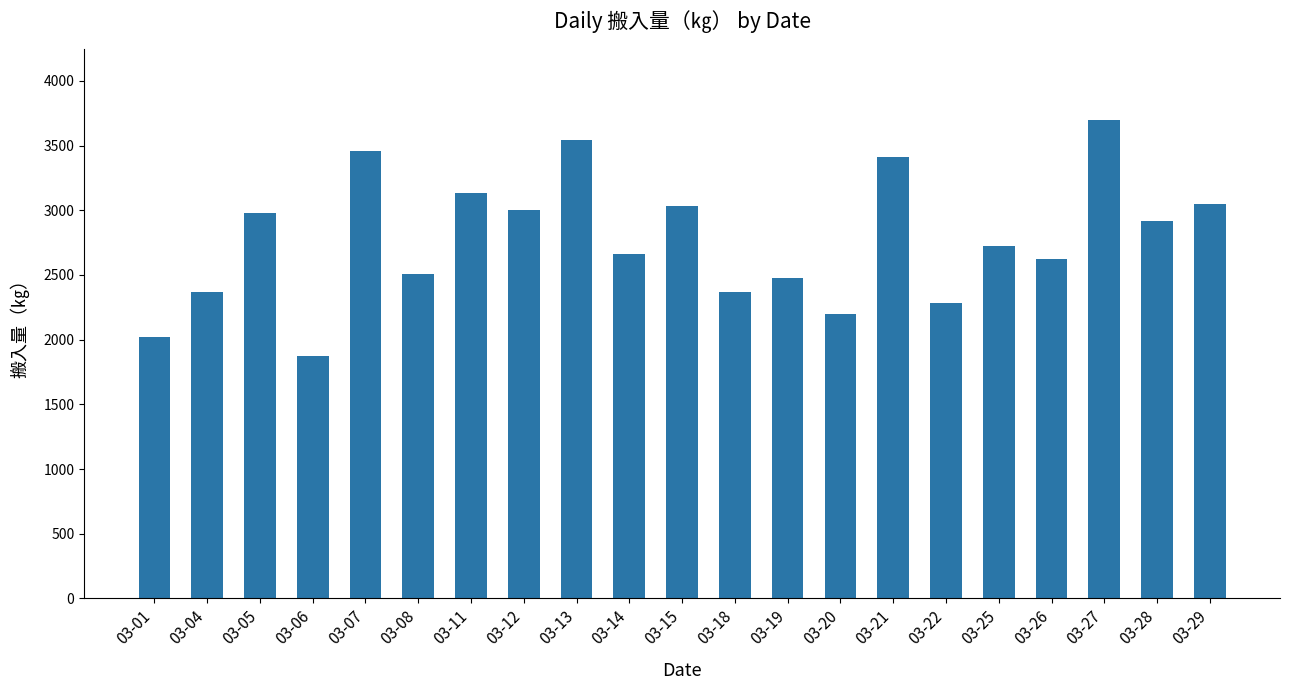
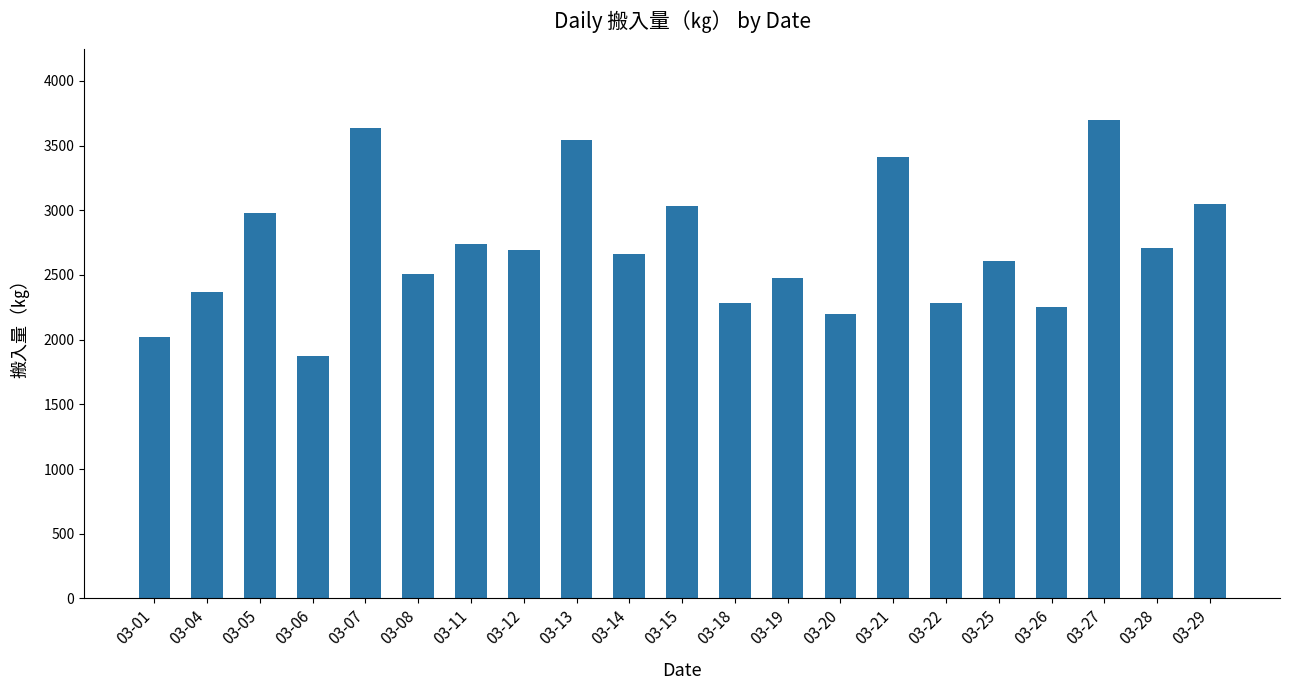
03-07: 3460 -> 3640
03-11: 3140 -> 2740
03-12: 3010 -> 2690
03-18: 2370 -> 2290
03-25: 2720 -> 2610
03-26: 2620 -> 2250
03-28: 2920 -> 2710
